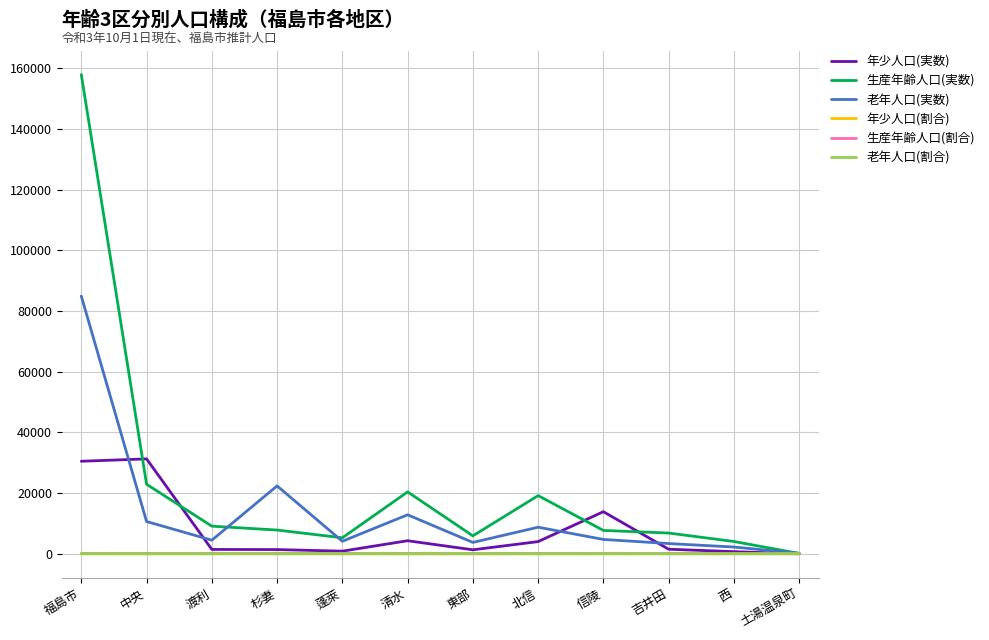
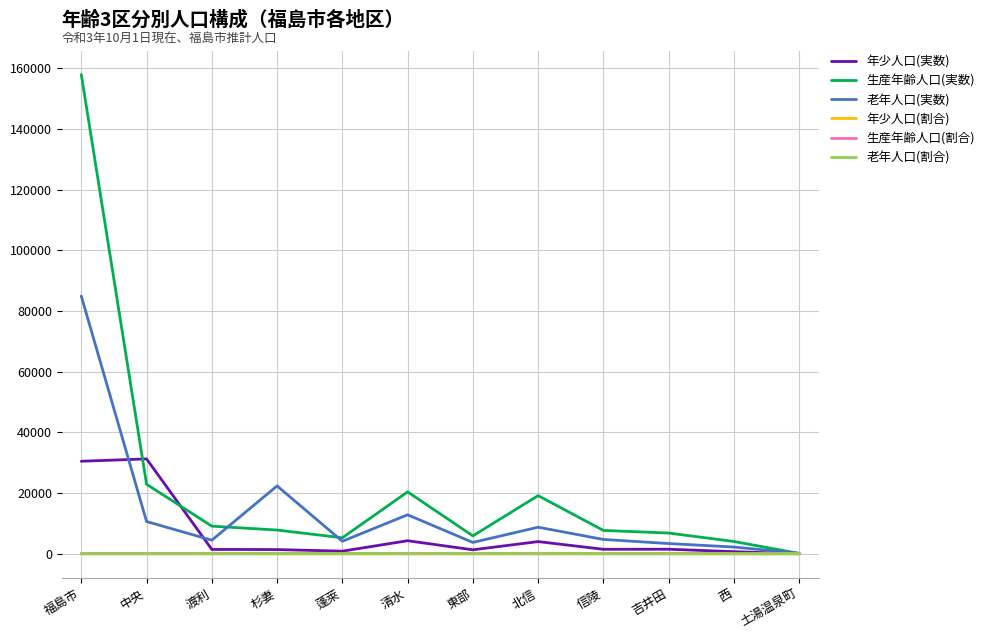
年少人口(実数), 信陵: 14000 -> 1000
